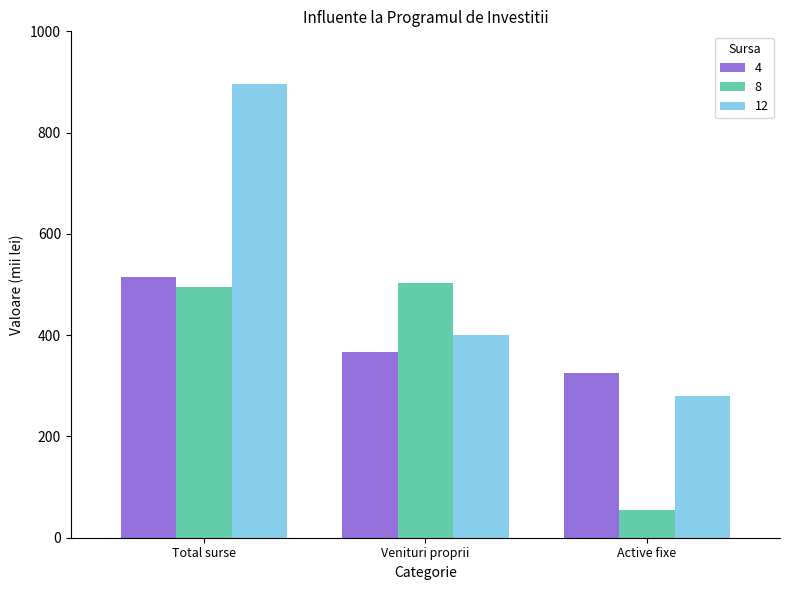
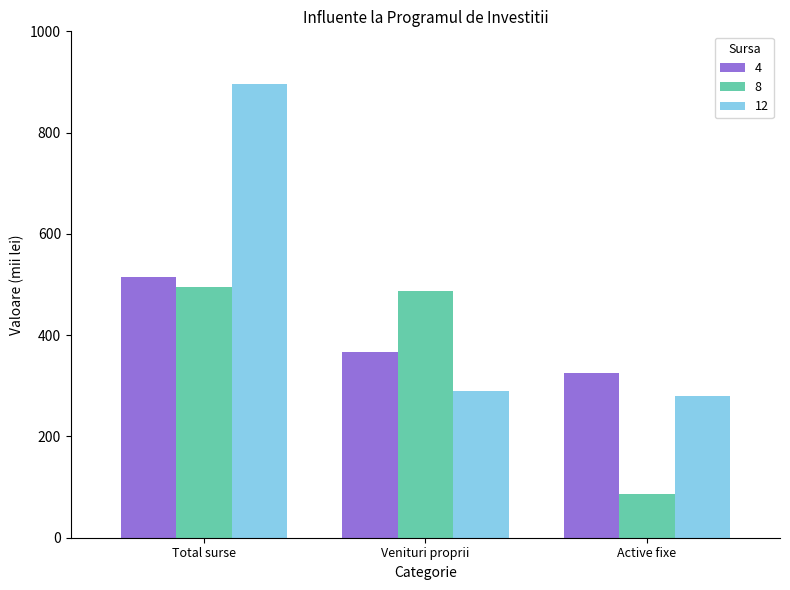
8, Venituri proprii: 500 -> 490
12, Venituri proprii: 400 -> 290
8, Active fixe: 60 -> 90
